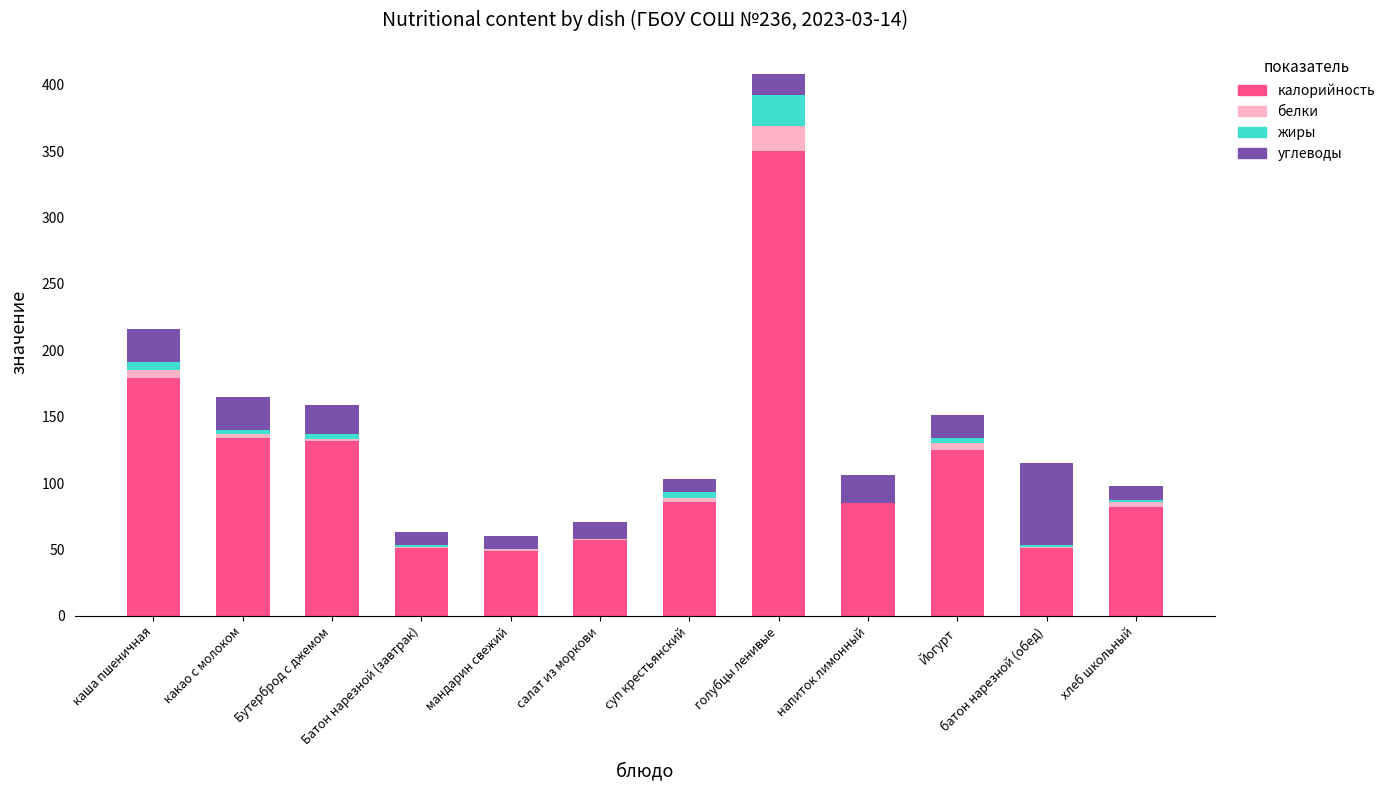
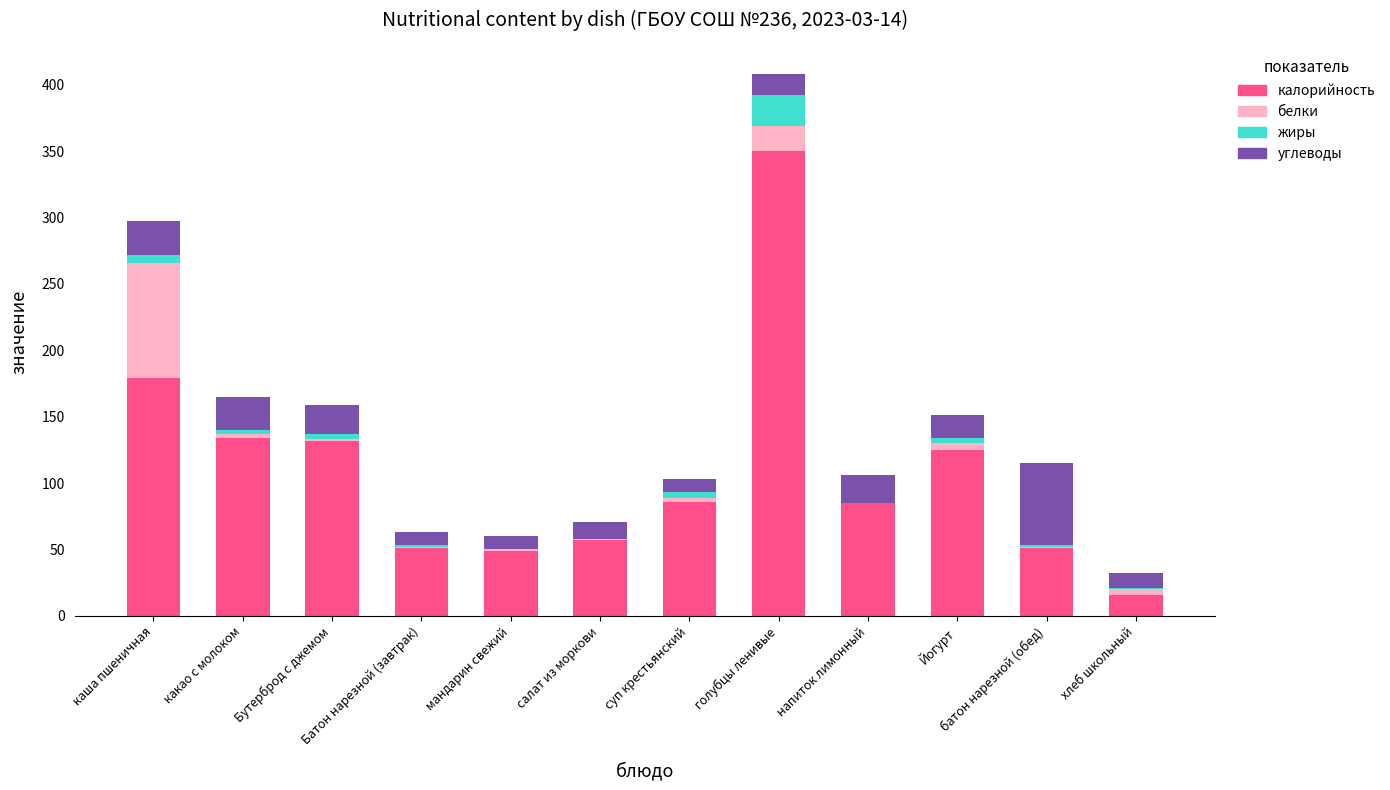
белки, каша пшеничная: 6 -> 87
калорийность, хлеб школьный: 82 -> 16
